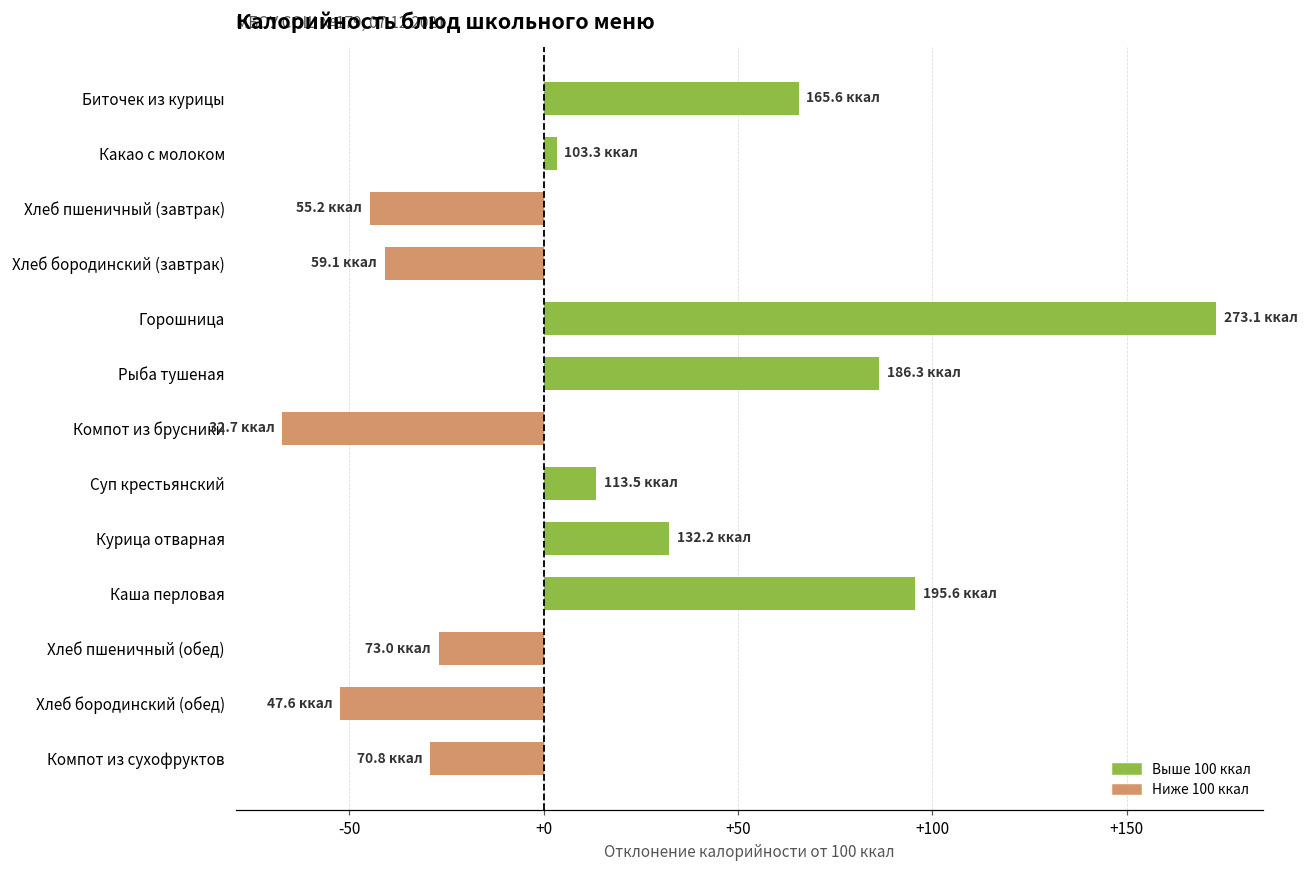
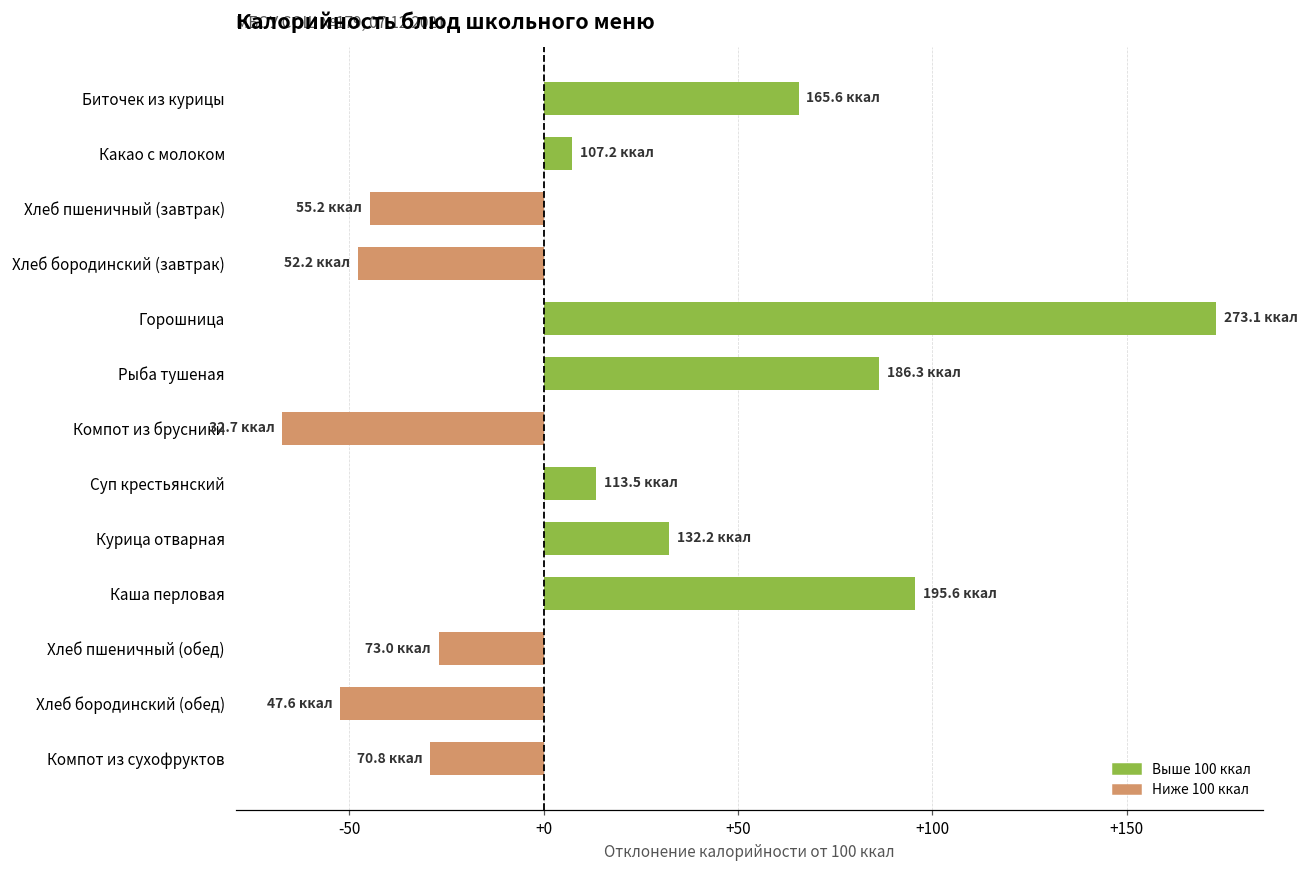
Какао с молоком: 103.3 -> 107.2
Хлеб бородинский (завтрак): 59.1 -> 52.2
